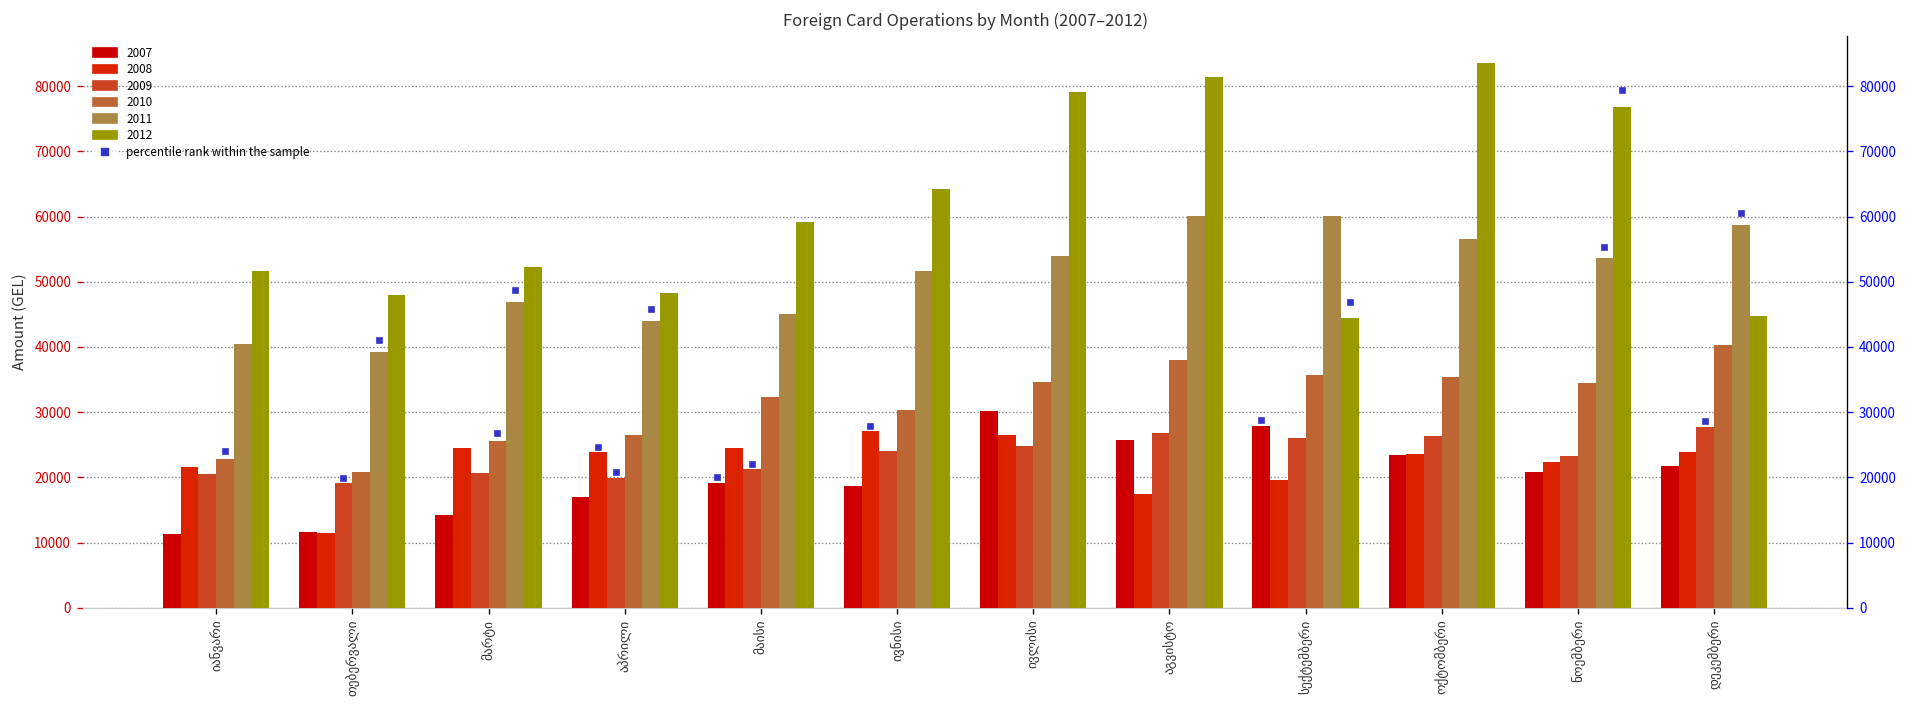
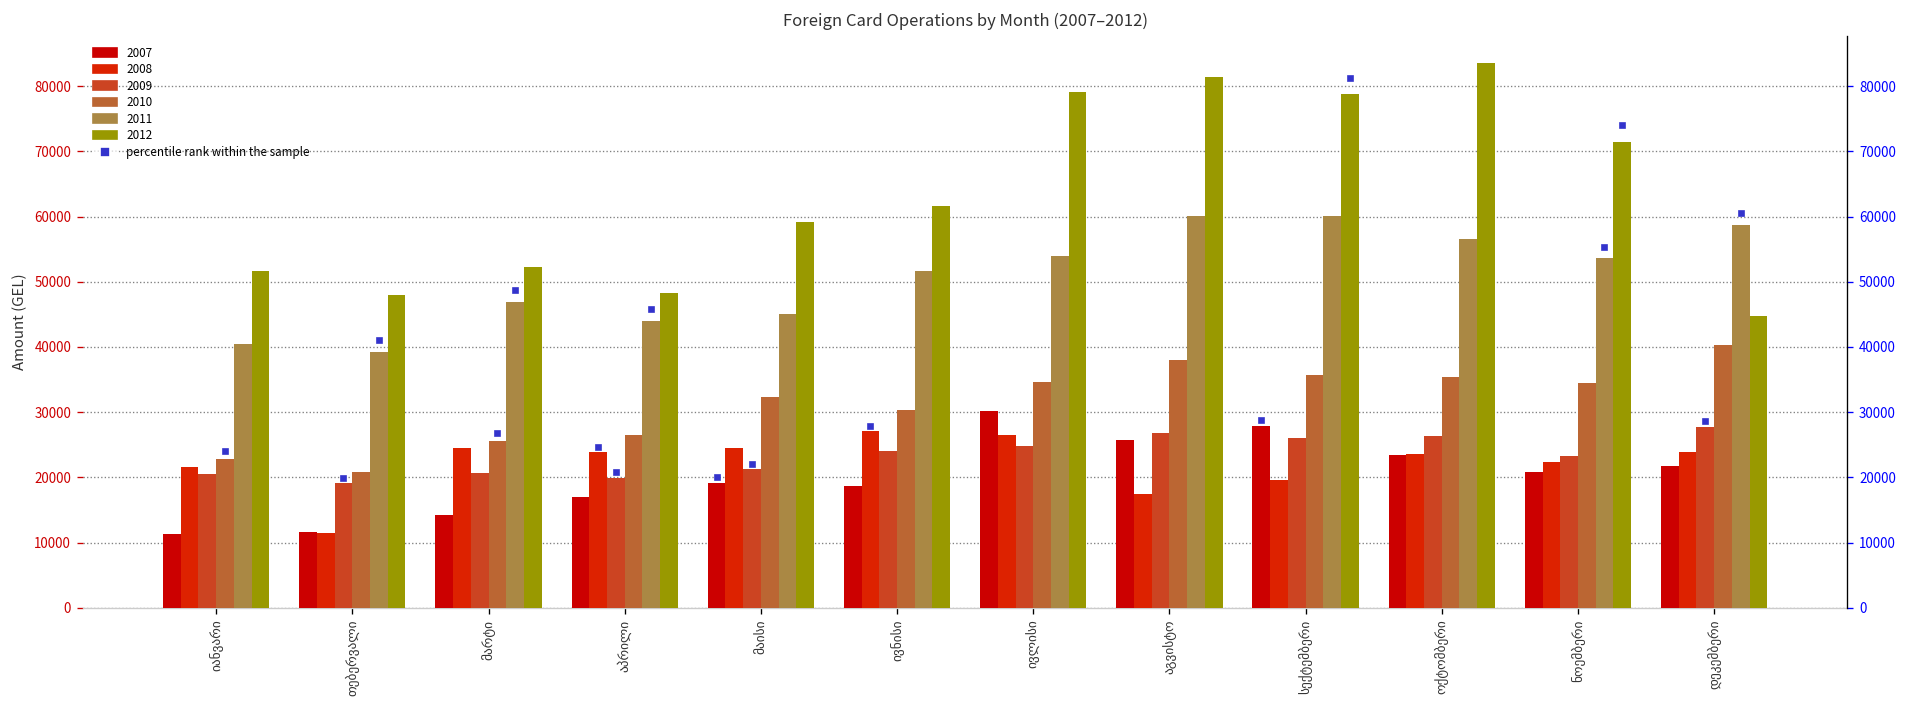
2012, ივნისი: 64000 -> 62000
2012, სექტემბერი: 44000 -> 79000
2012, ნოემბერი: 77000 -> 71000
